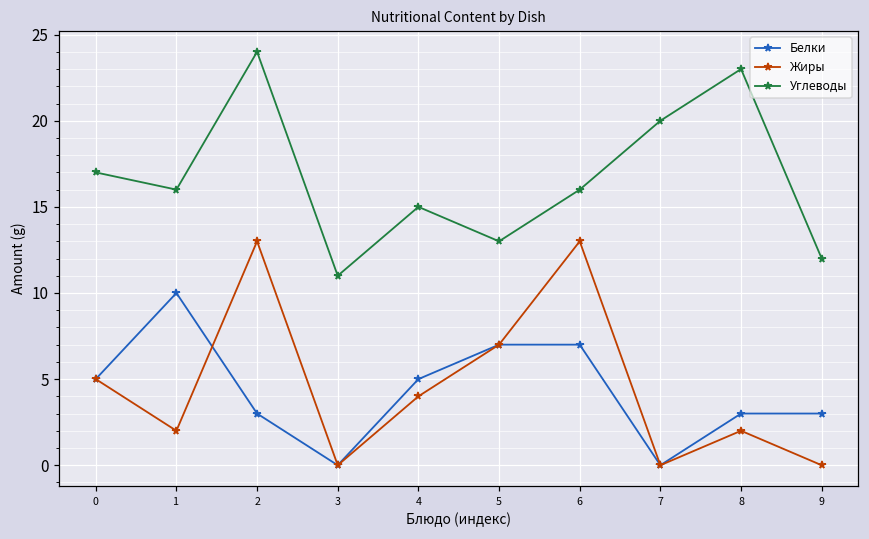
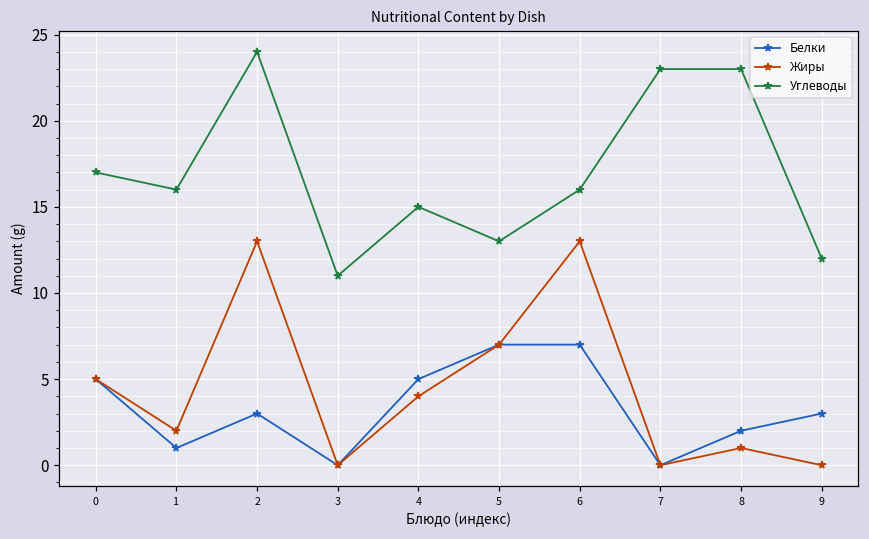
Белки, 1: 10 -> 1
Углеводы, 7: 20 -> 23
Белки, 8: 3 -> 2
Жиры, 8: 2 -> 1
